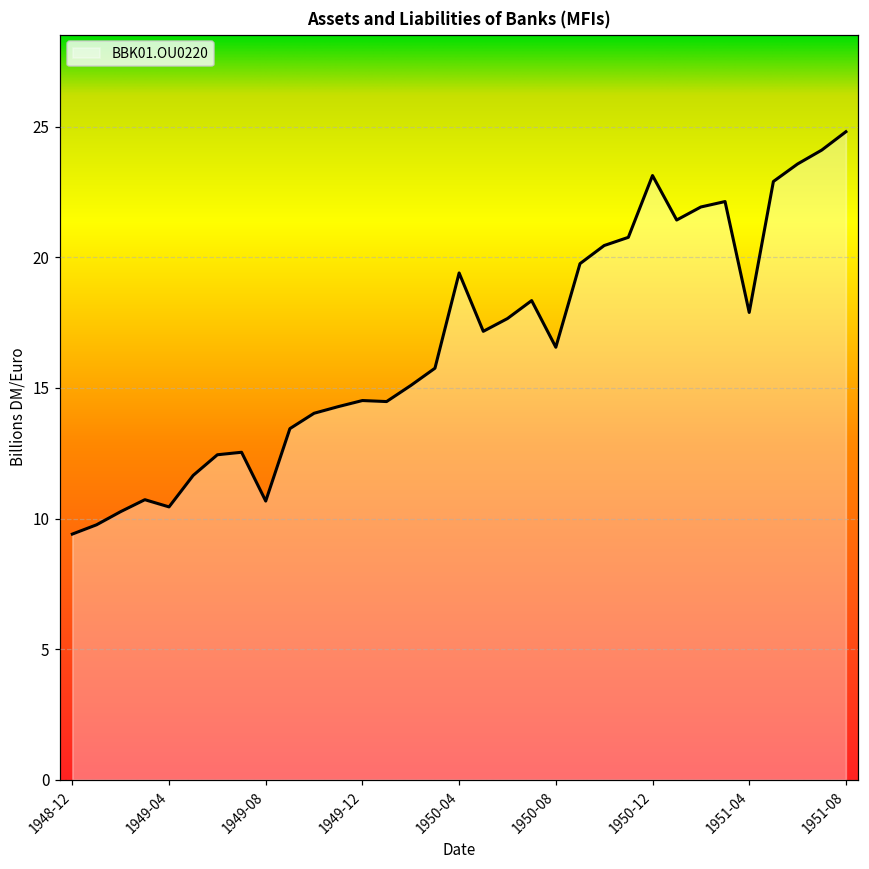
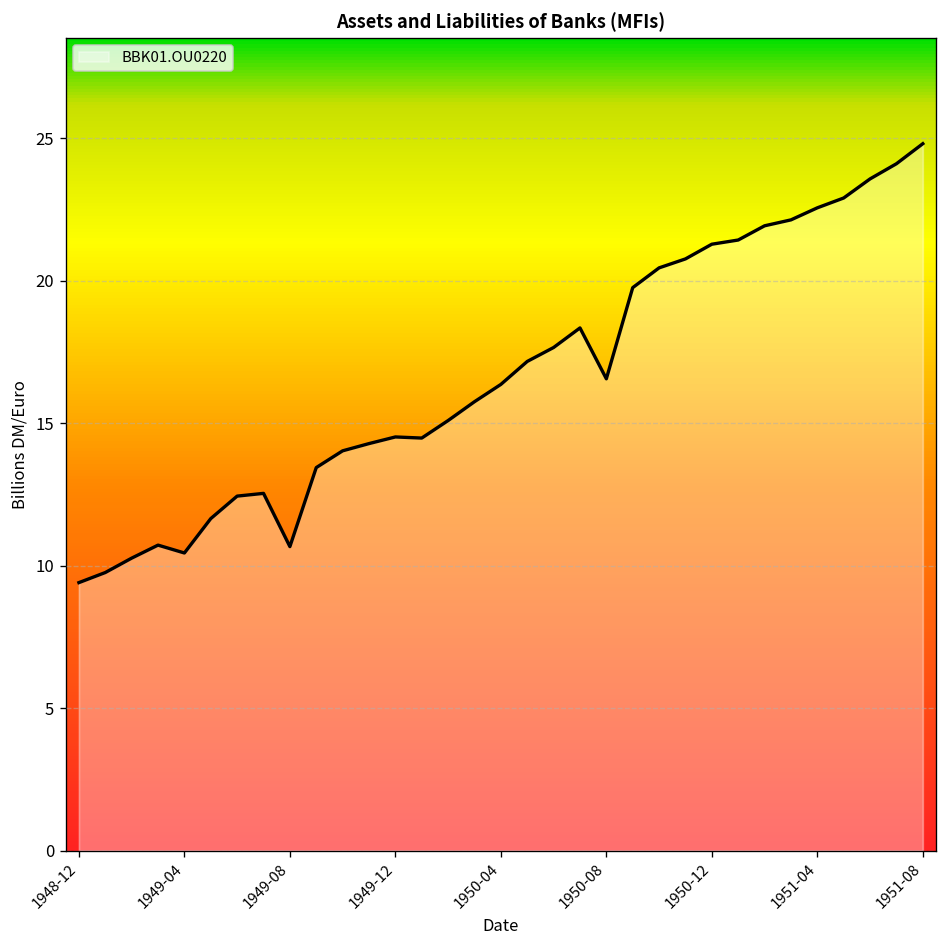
1950-04: 19.4 -> 16.4
1950-12: 23.1 -> 21.3
1951-04: 17.9 -> 22.6
